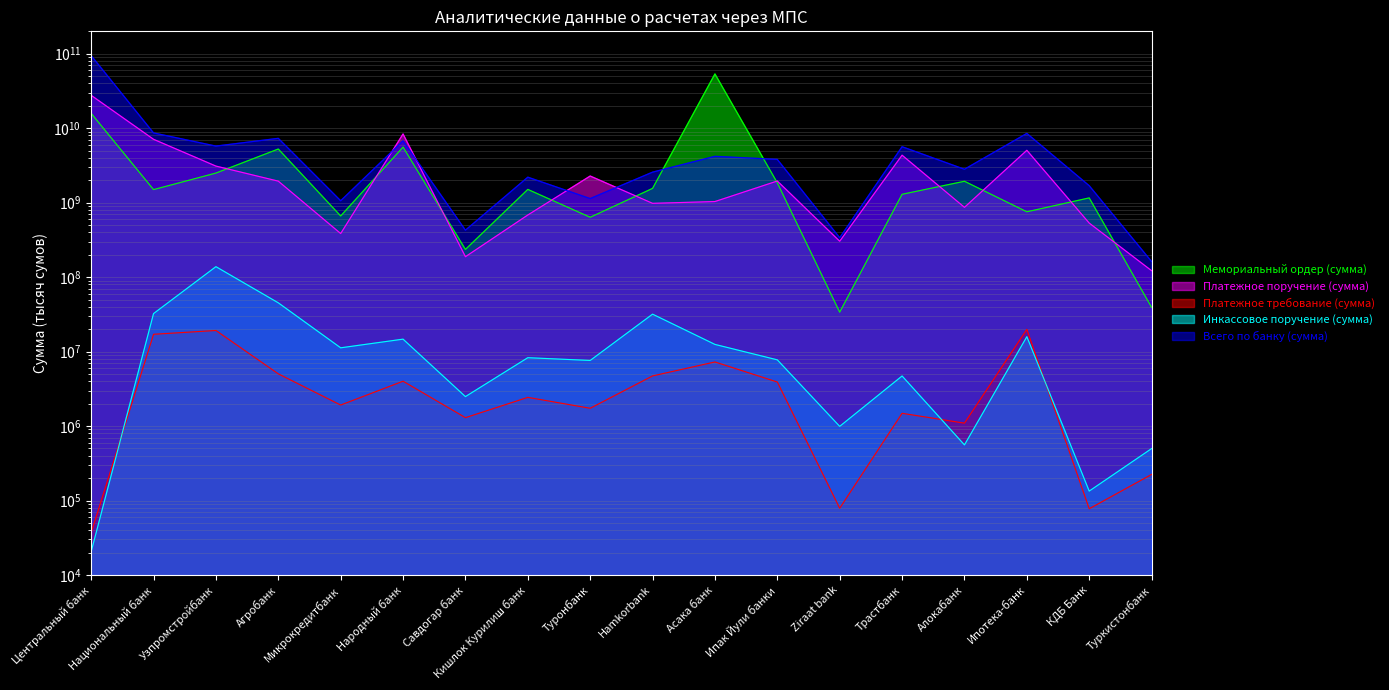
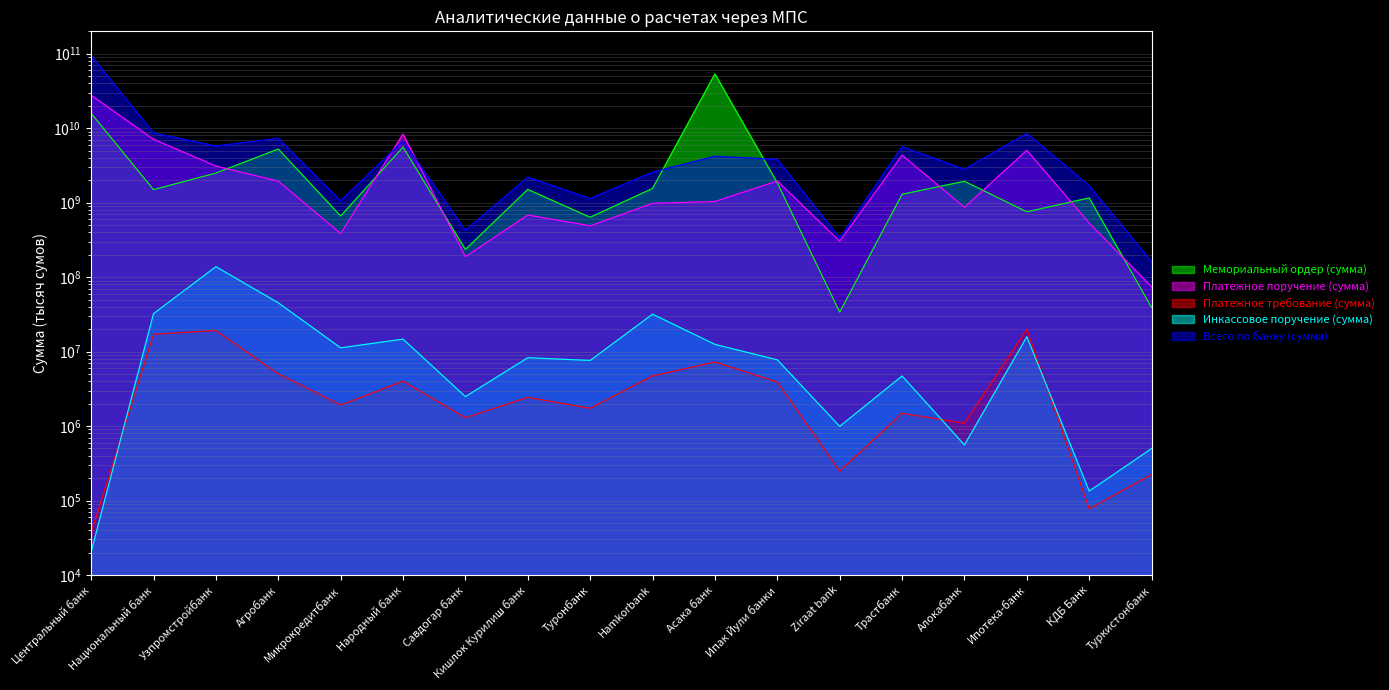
Платежное поручение (сумма), Туронбанк: 2300000000 -> 500000000
Платежное требование (сумма), Ziraat bank: 80000 -> 250000
Платежное поручение (сумма), Туркистонбанк: 120000000 -> 70000000
